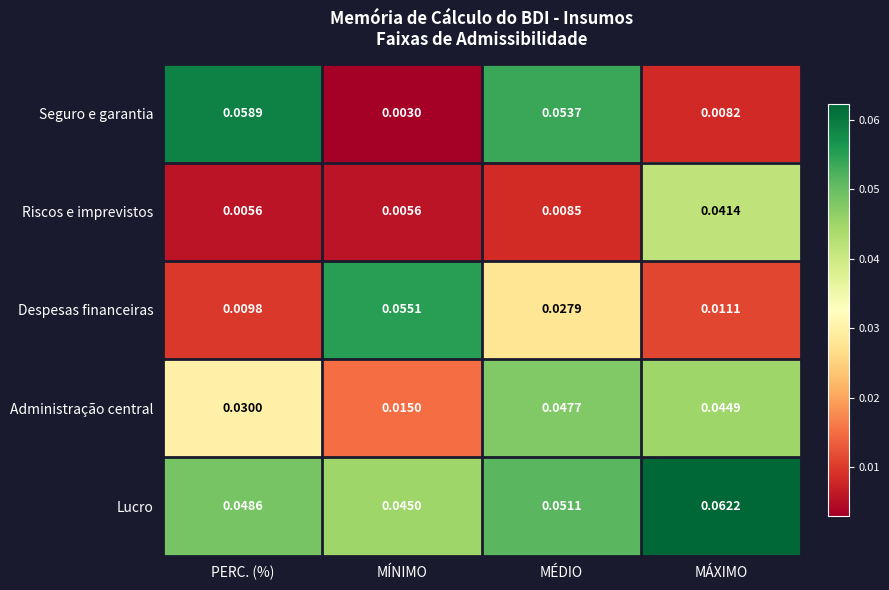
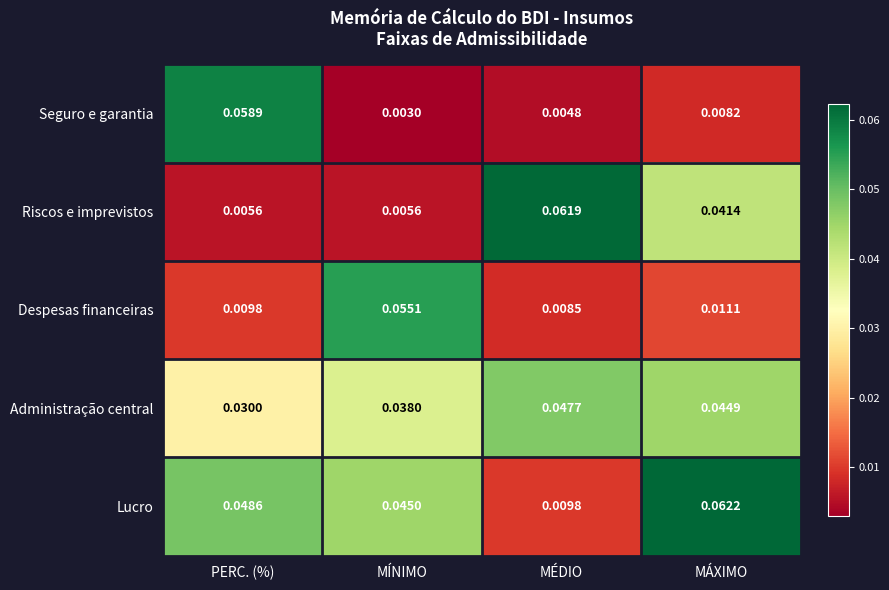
Seguro e garantia, MÉDIO: 0.0537 -> 0.0048
Riscos e imprevistos, MÉDIO: 0.0085 -> 0.0619
Despesas financeiras, MÉDIO: 0.0279 -> 0.0085
Administração central, MÍNIMO: 0.0150 -> 0.0380
Lucro, MÉDIO: 0.0511 -> 0.0098
